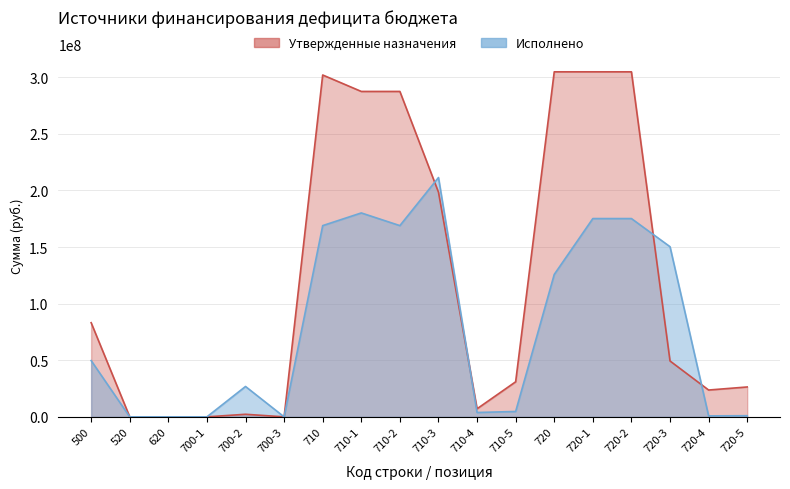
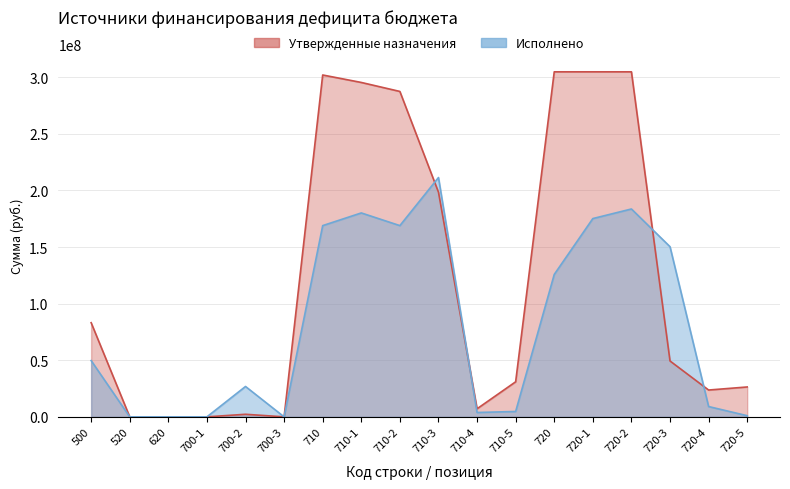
Утвержденные назначения, 710-1: 287000000 -> 295000000
Исполнено, 720-2: 175000000 -> 184000000
Исполнено, 720-4: 1000000 -> 9000000
